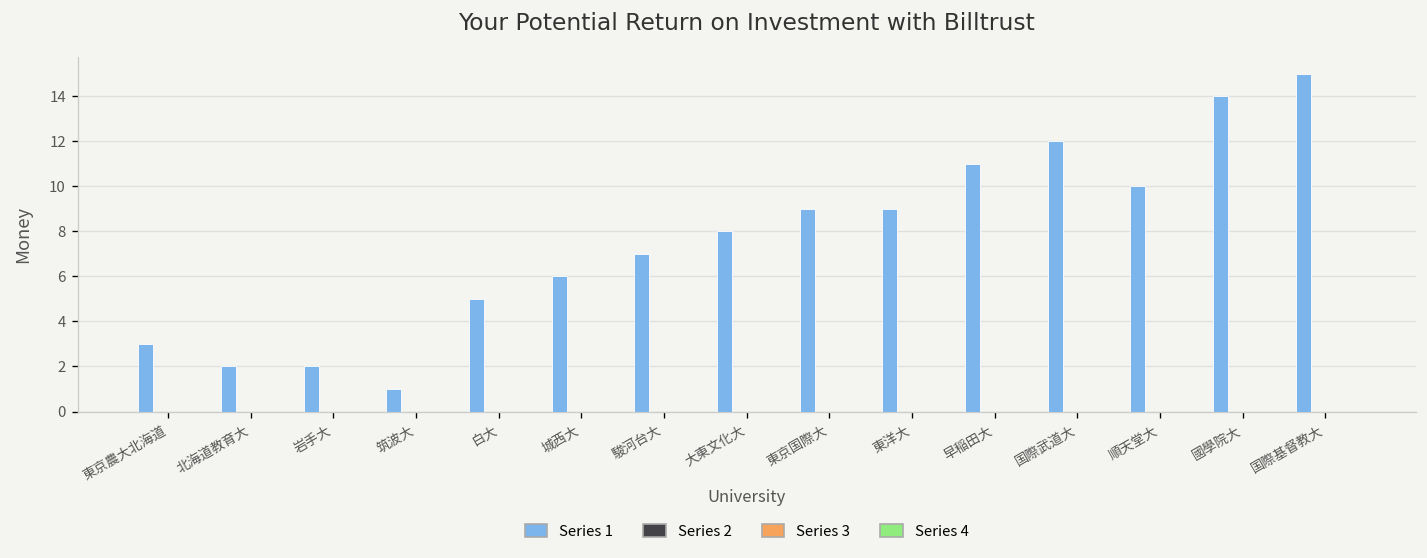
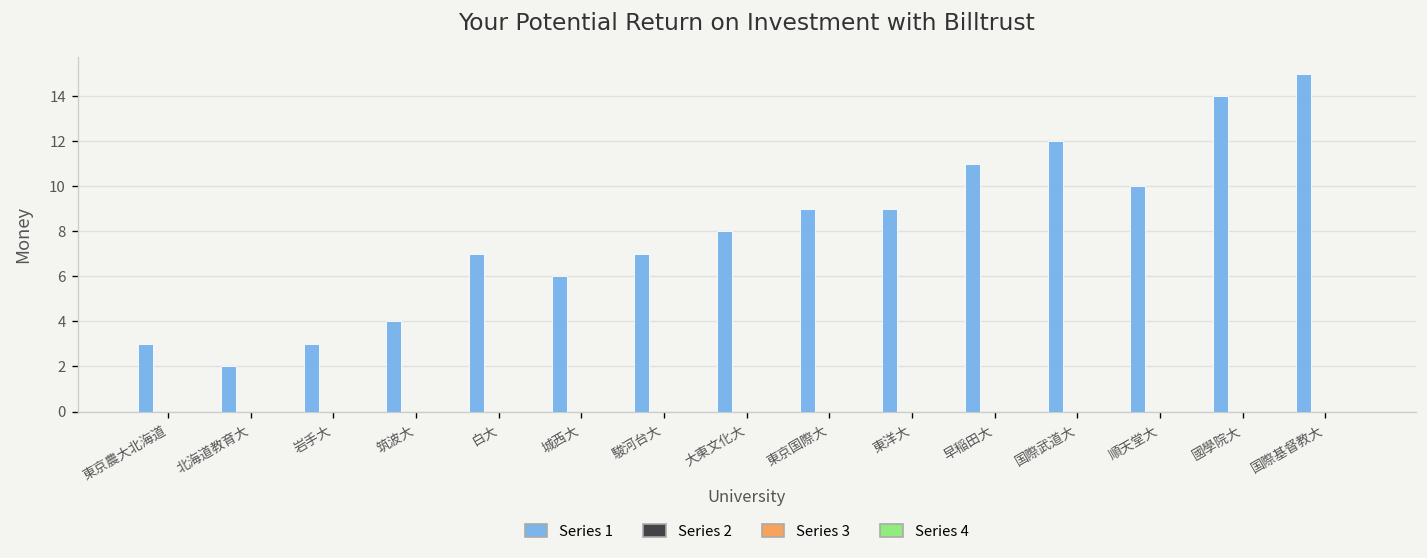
Series 1, 岩手大: 2 -> 3
Series 1, 筑波大: 1 -> 4
Series 1, 白大: 5 -> 7
